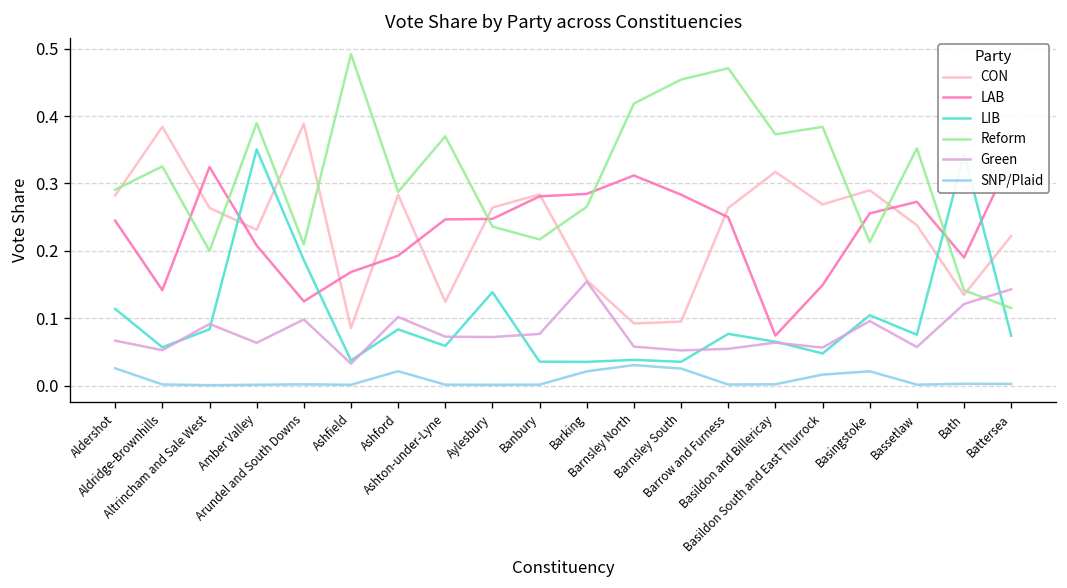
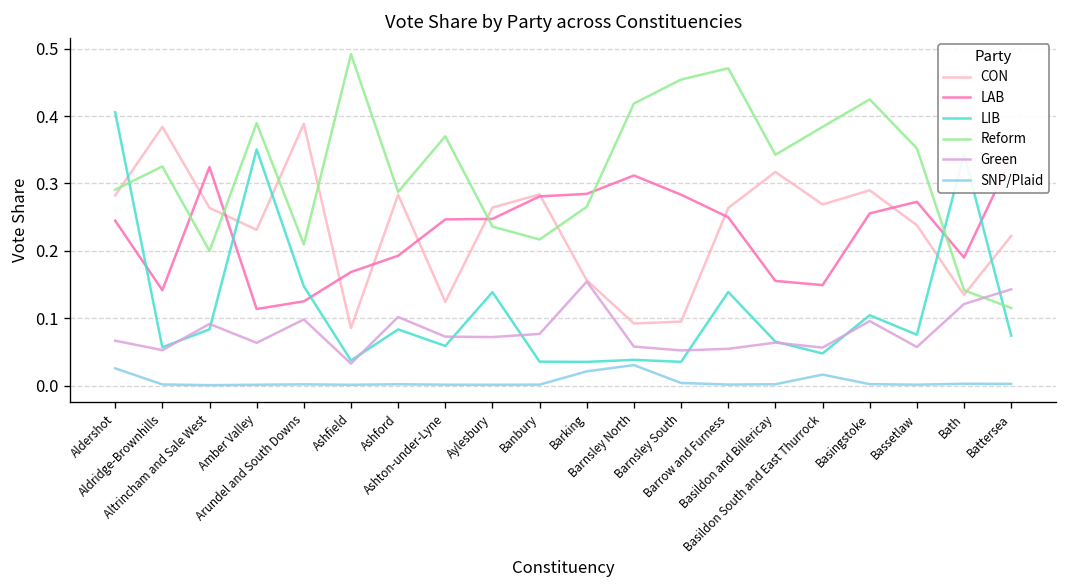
LIB, Aldershot: 0.11 -> 0.41
LAB, Amber Valley: 0.21 -> 0.11
LIB, Arundel and South Downs: 0.19 -> 0.15
SNP/Plaid, Ashford: 0.02 -> 0.00
SNP/Plaid, Barnsley South: 0.03 -> 0.00
LIB, Barrow and Furness: 0.08 -> 0.14
LAB, Basildon and Billericay: 0.07 -> 0.16
Reform, Basildon and Billericay: 0.37 -> 0.34
Reform, Basingstoke: 0.21 -> 0.42
SNP/Plaid, Basingstoke: 0.02 -> 0.00
